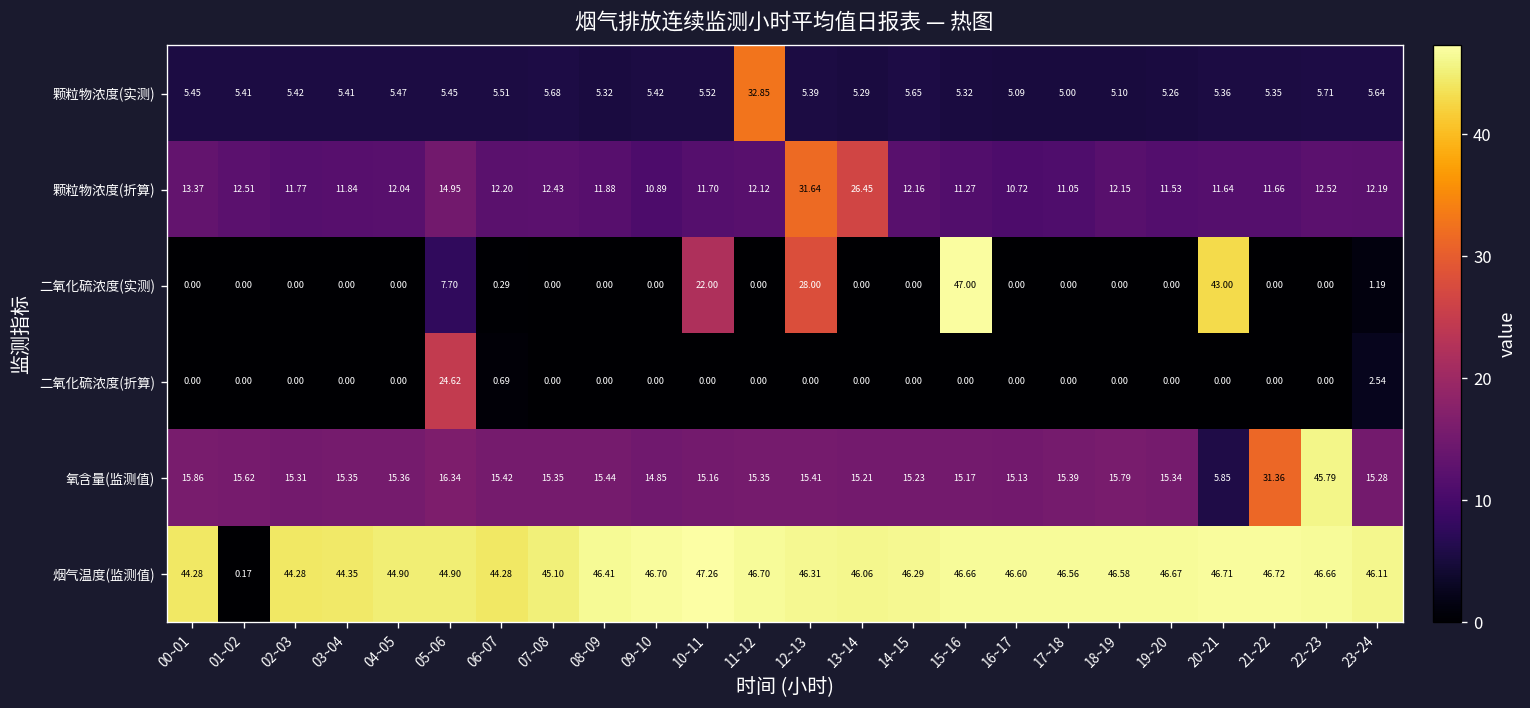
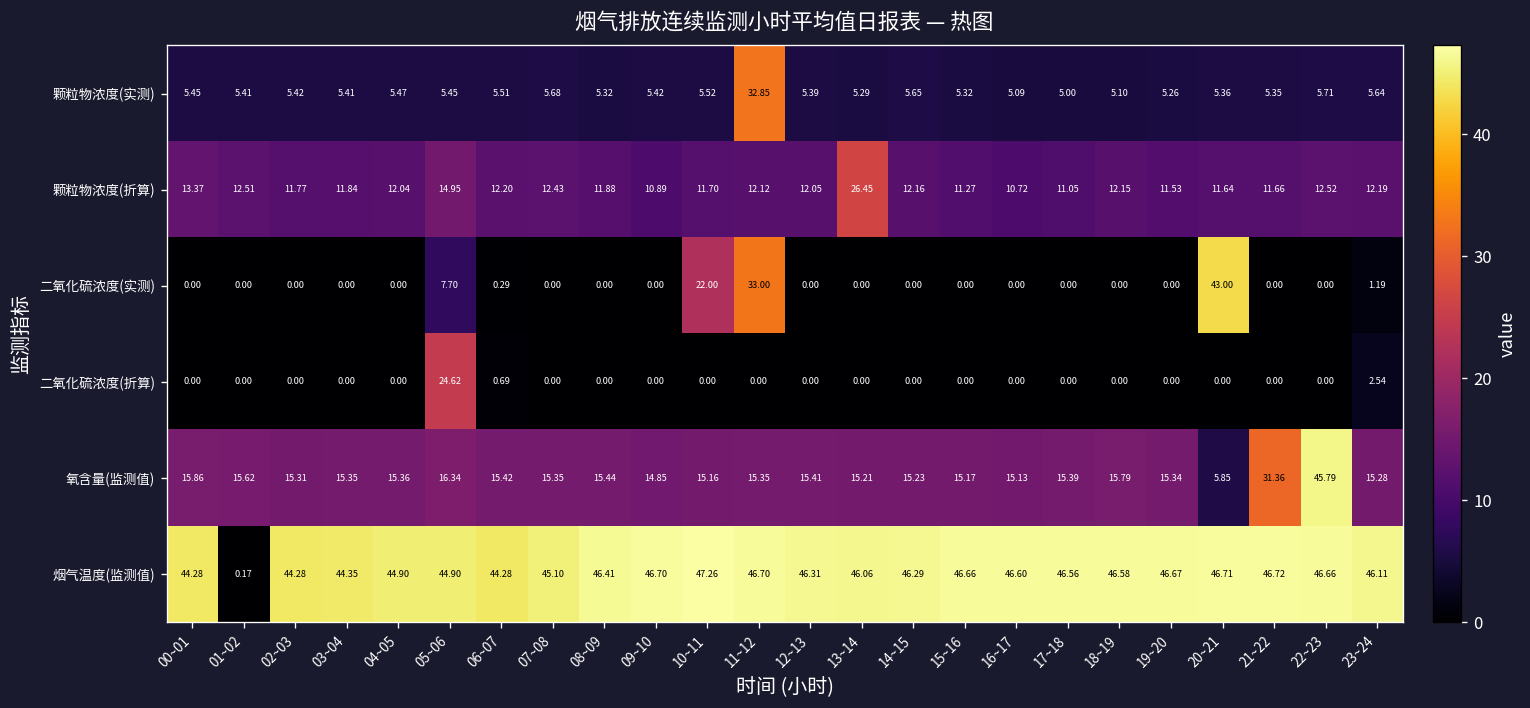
颗粒物浓度(折算), 12~13: 31.64 -> 12.05
二氧化硫浓度(实测), 11~12: 0.00 -> 33.00
二氧化硫浓度(实测), 12~13: 28.00 -> 0.00
二氧化硫浓度(实测), 15~16: 47.00 -> 0.00
